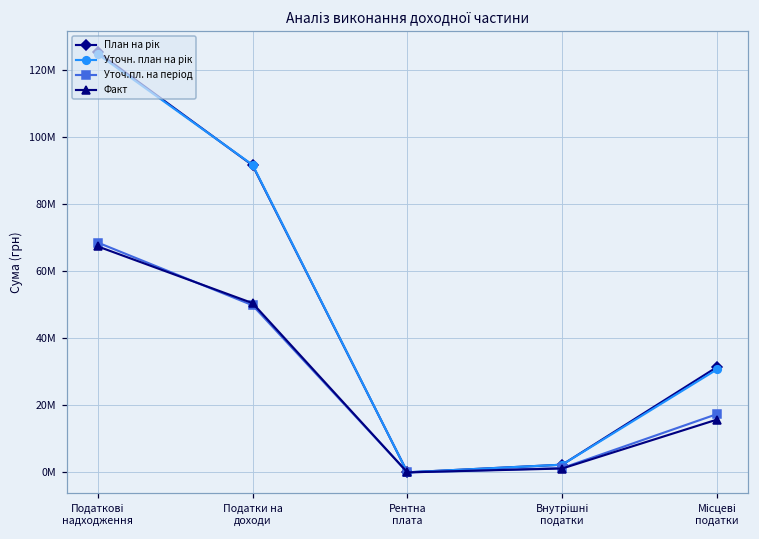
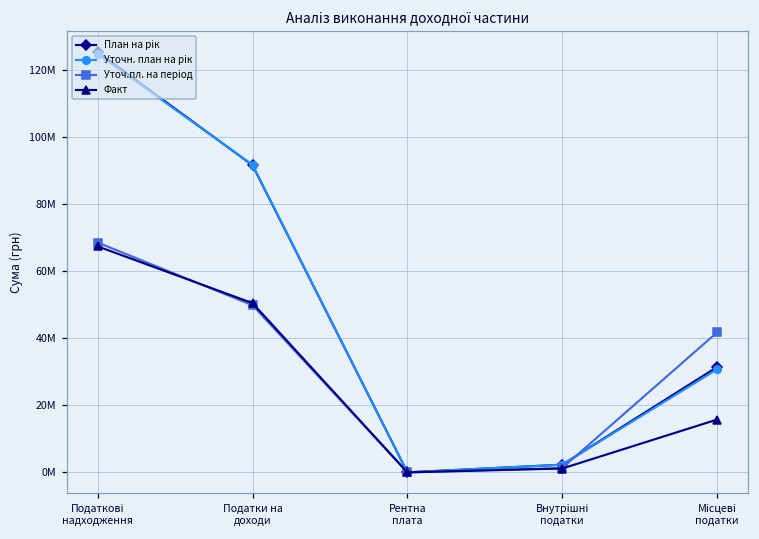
Уточ.пл. на період, Місцеві податки: 17000000 -> 42000000
